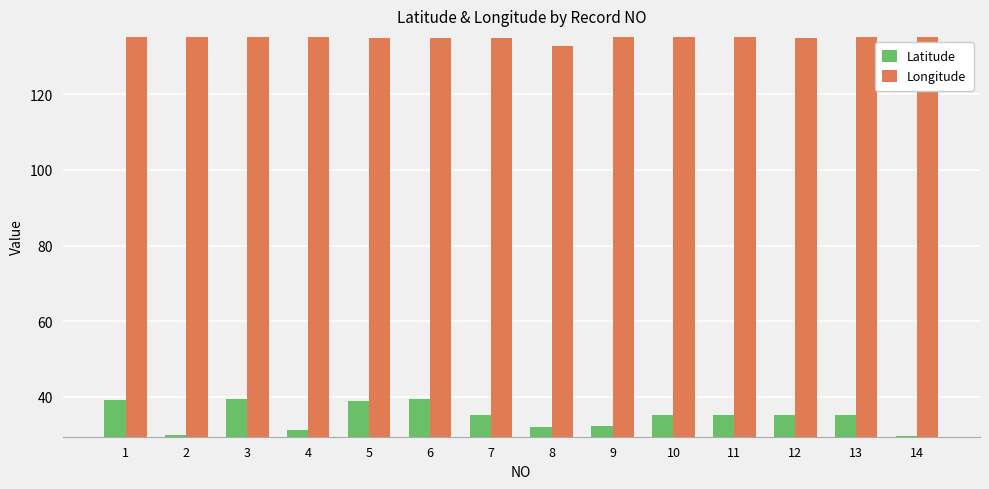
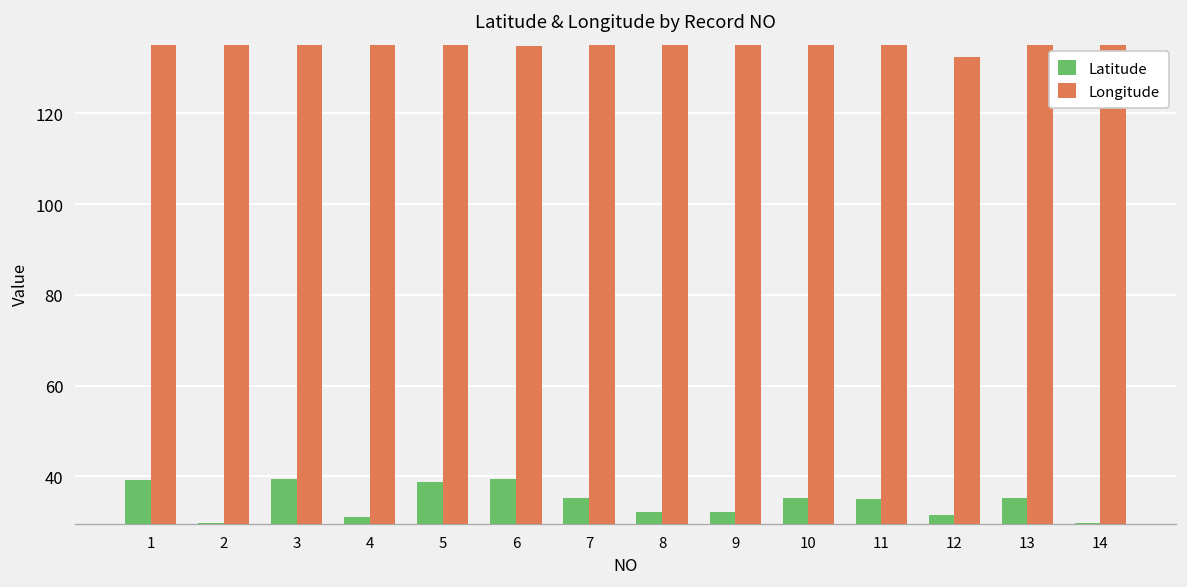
Longitude, 8: 133 -> 135
Latitude, 12: 35 -> 31
Longitude, 12: 135 -> 132
